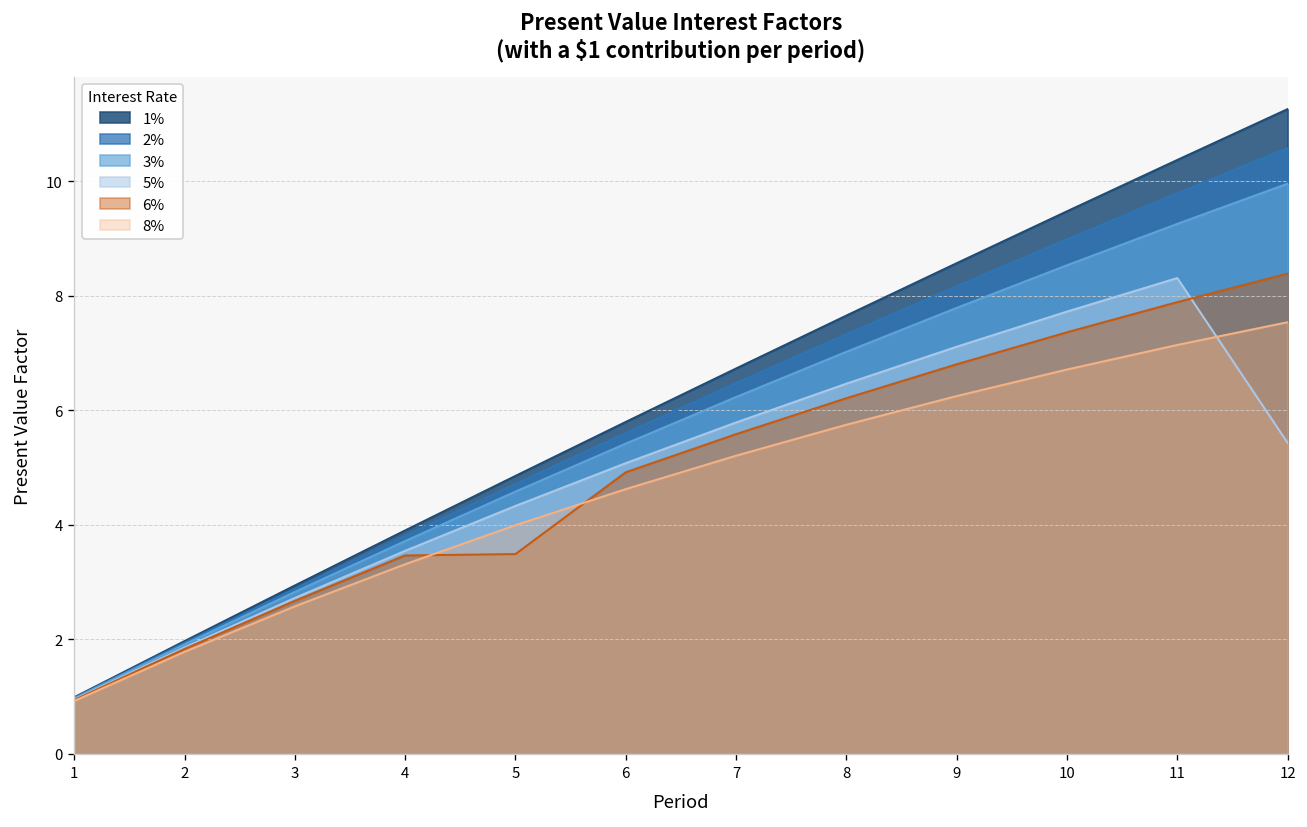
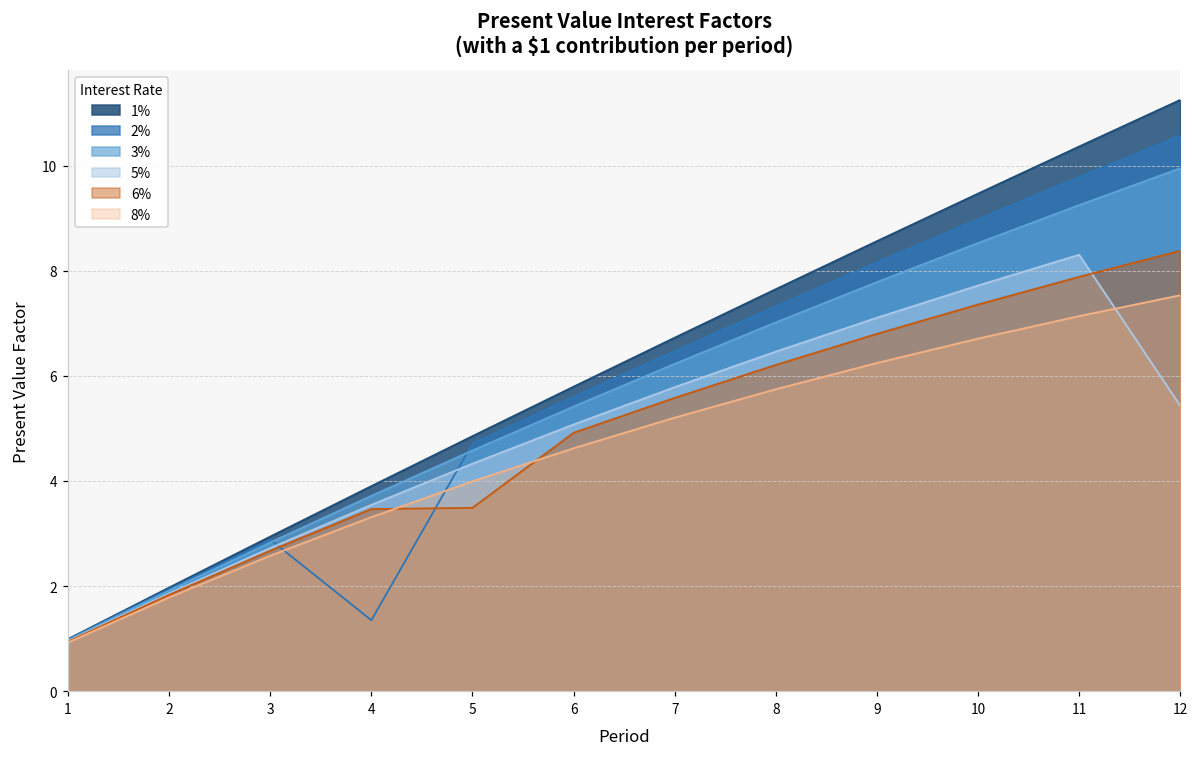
2%, 4: 3.8 -> 1.3
